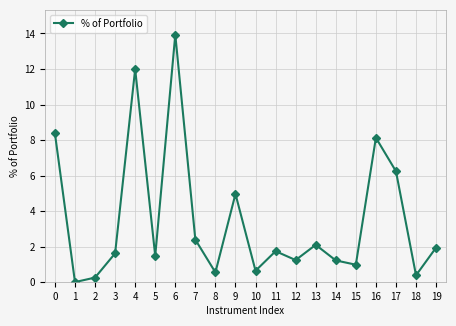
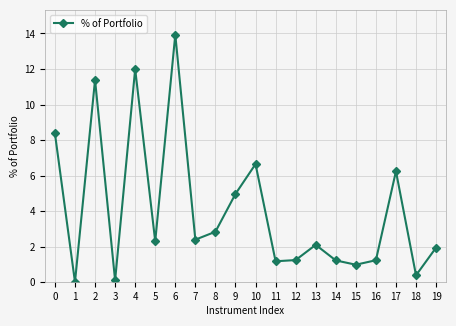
2: 0.3 -> 11.4
3: 1.6 -> 0.1
5: 1.5 -> 2.3
8: 0.5 -> 2.8
10: 0.6 -> 6.6
11: 1.7 -> 1.2
16: 8.1 -> 1.2
